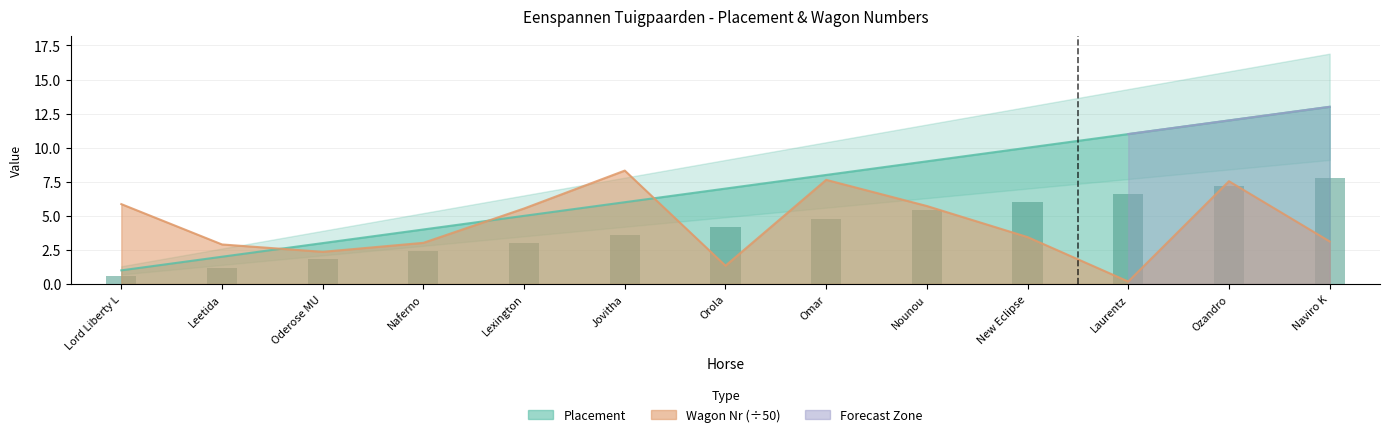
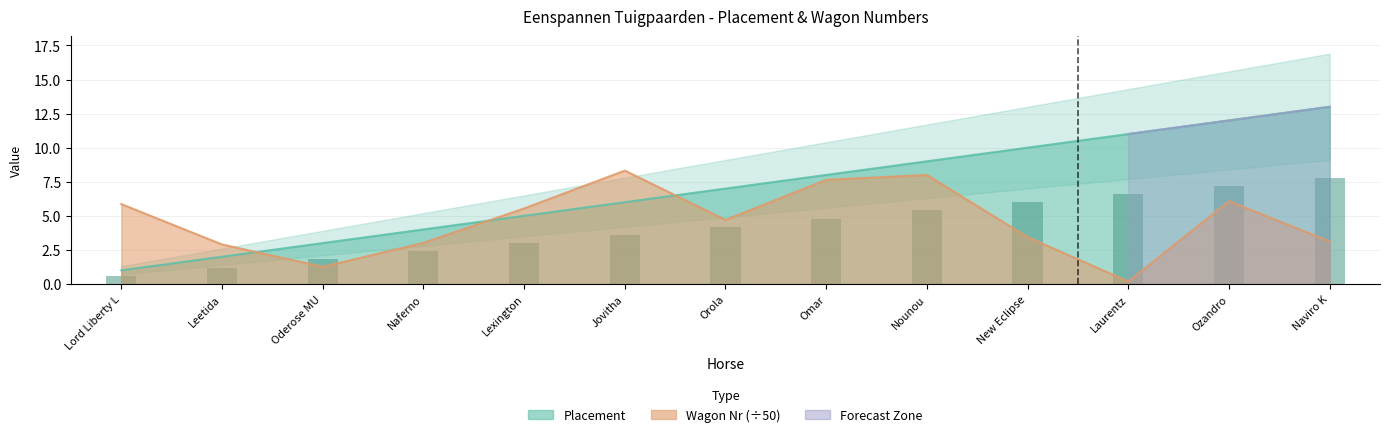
Wagon Nr (÷50), Oderose MU: 2.4 -> 1.3
Wagon Nr (÷50), Orola: 1.3 -> 4.7
Wagon Nr (÷50), Nounou: 5.7 -> 8.0
Wagon Nr (÷50), Ozandro: 7.5 -> 6.1
